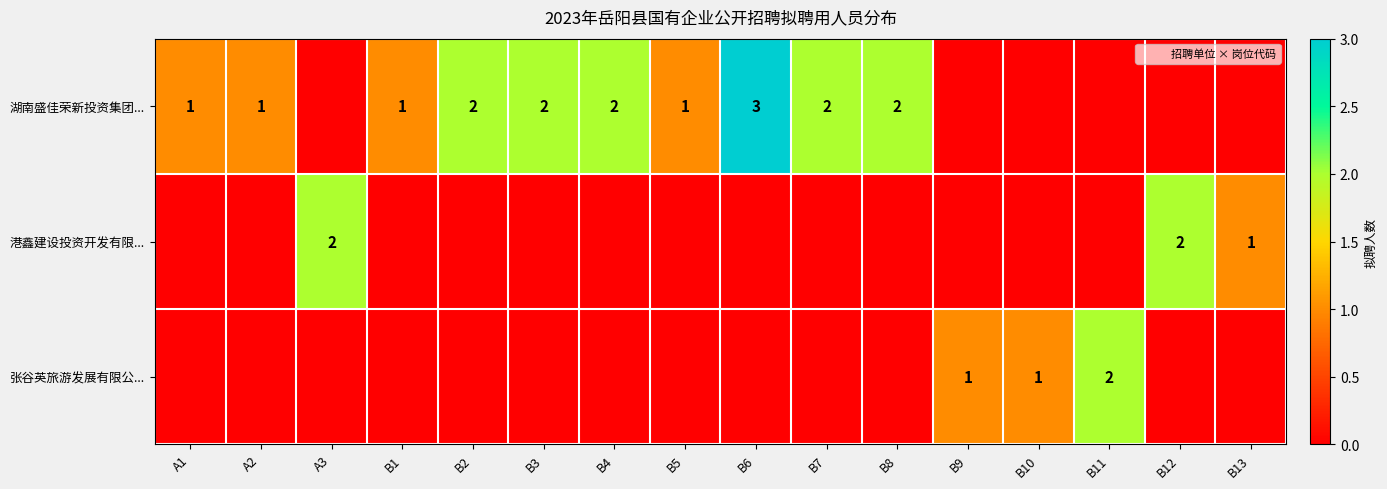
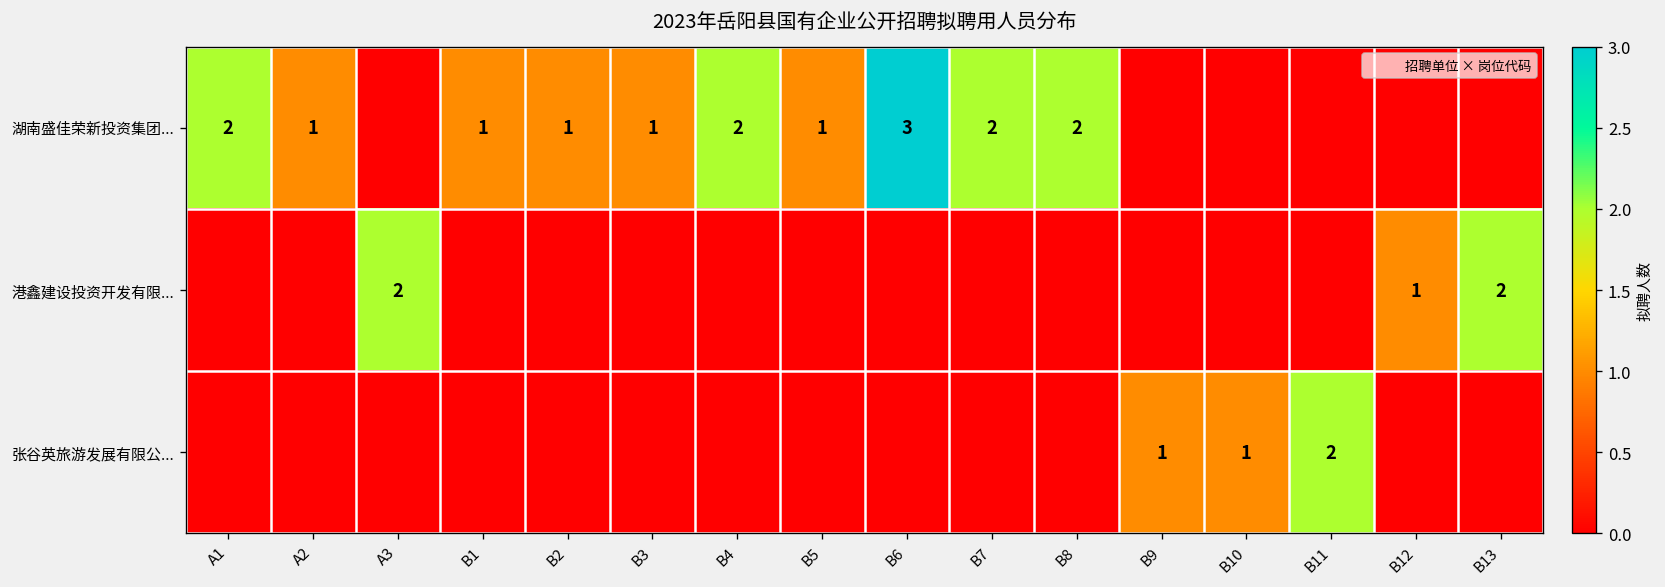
湖南盛佳荣新投资集团..., A1: 1 -> 2
湖南盛佳荣新投资集团..., B2: 2 -> 1
湖南盛佳荣新投资集团..., B3: 2 -> 1
港鑫建设投资开发有限..., B12: 2 -> 1
港鑫建设投资开发有限..., B13: 1 -> 2
